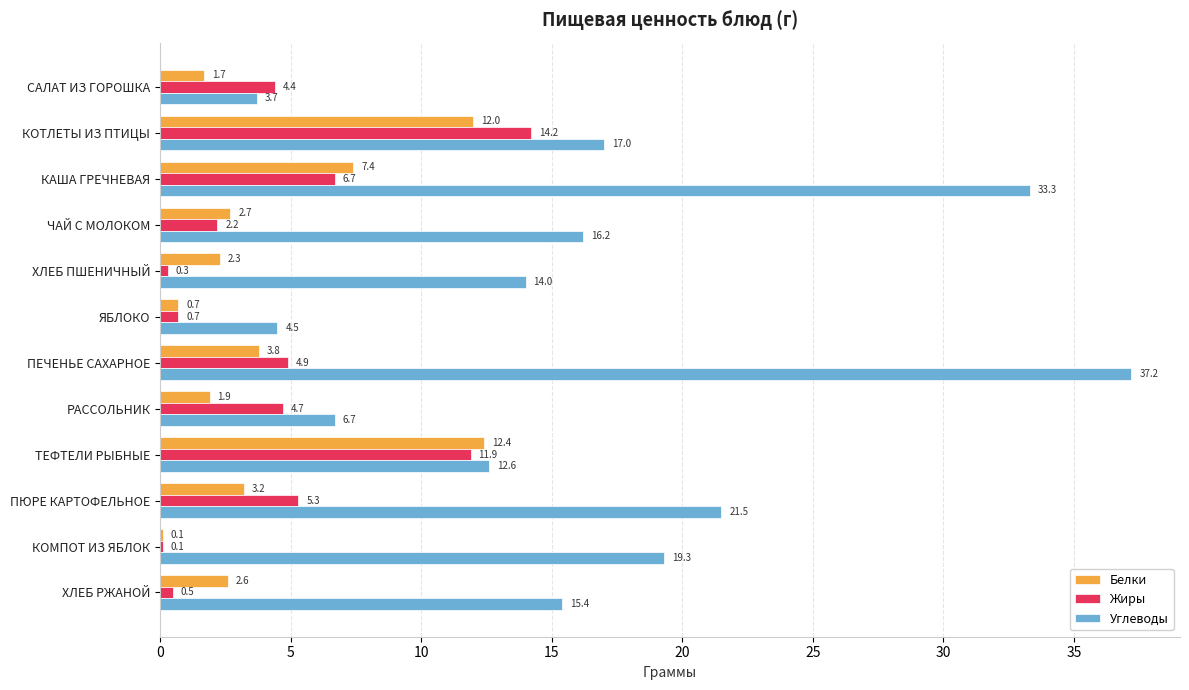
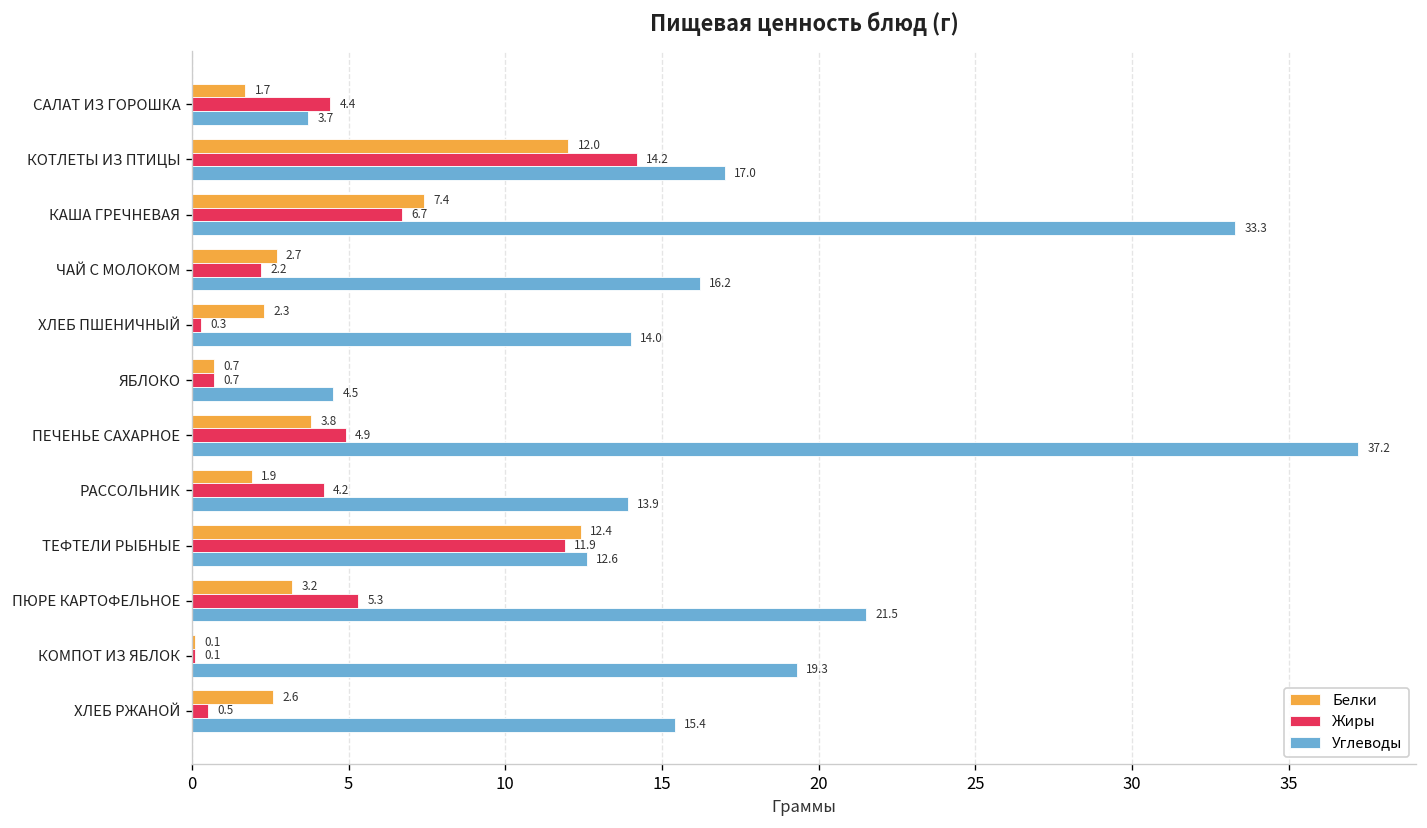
Жиры, РАССОЛЬНИК: 4.7 -> 4.2
Углеводы, РАССОЛЬНИК: 6.7 -> 13.9
